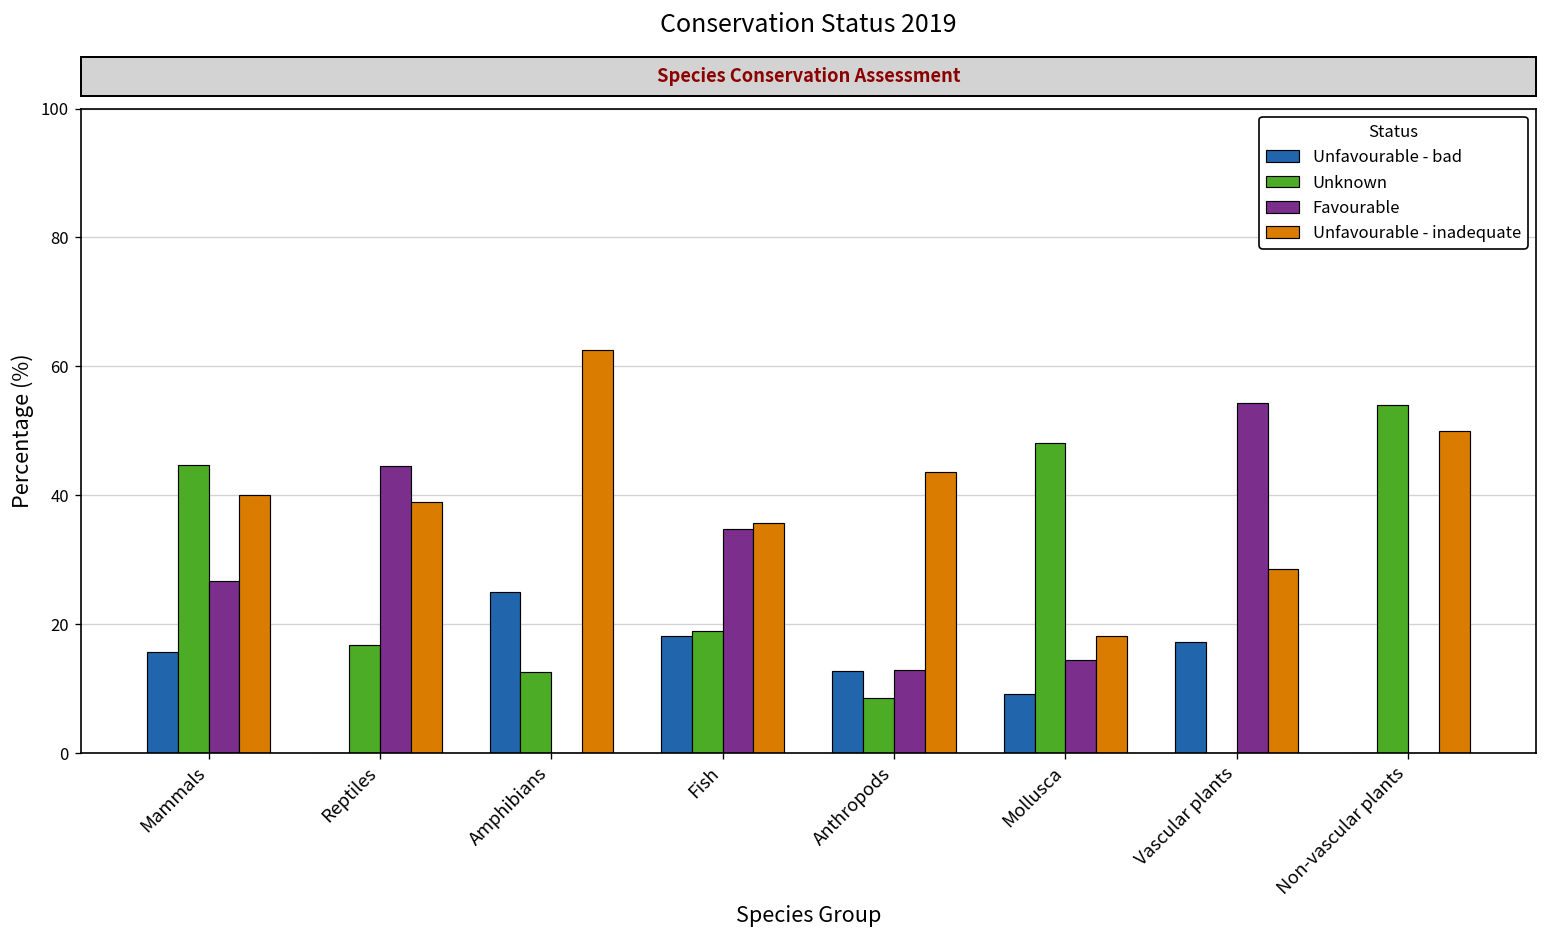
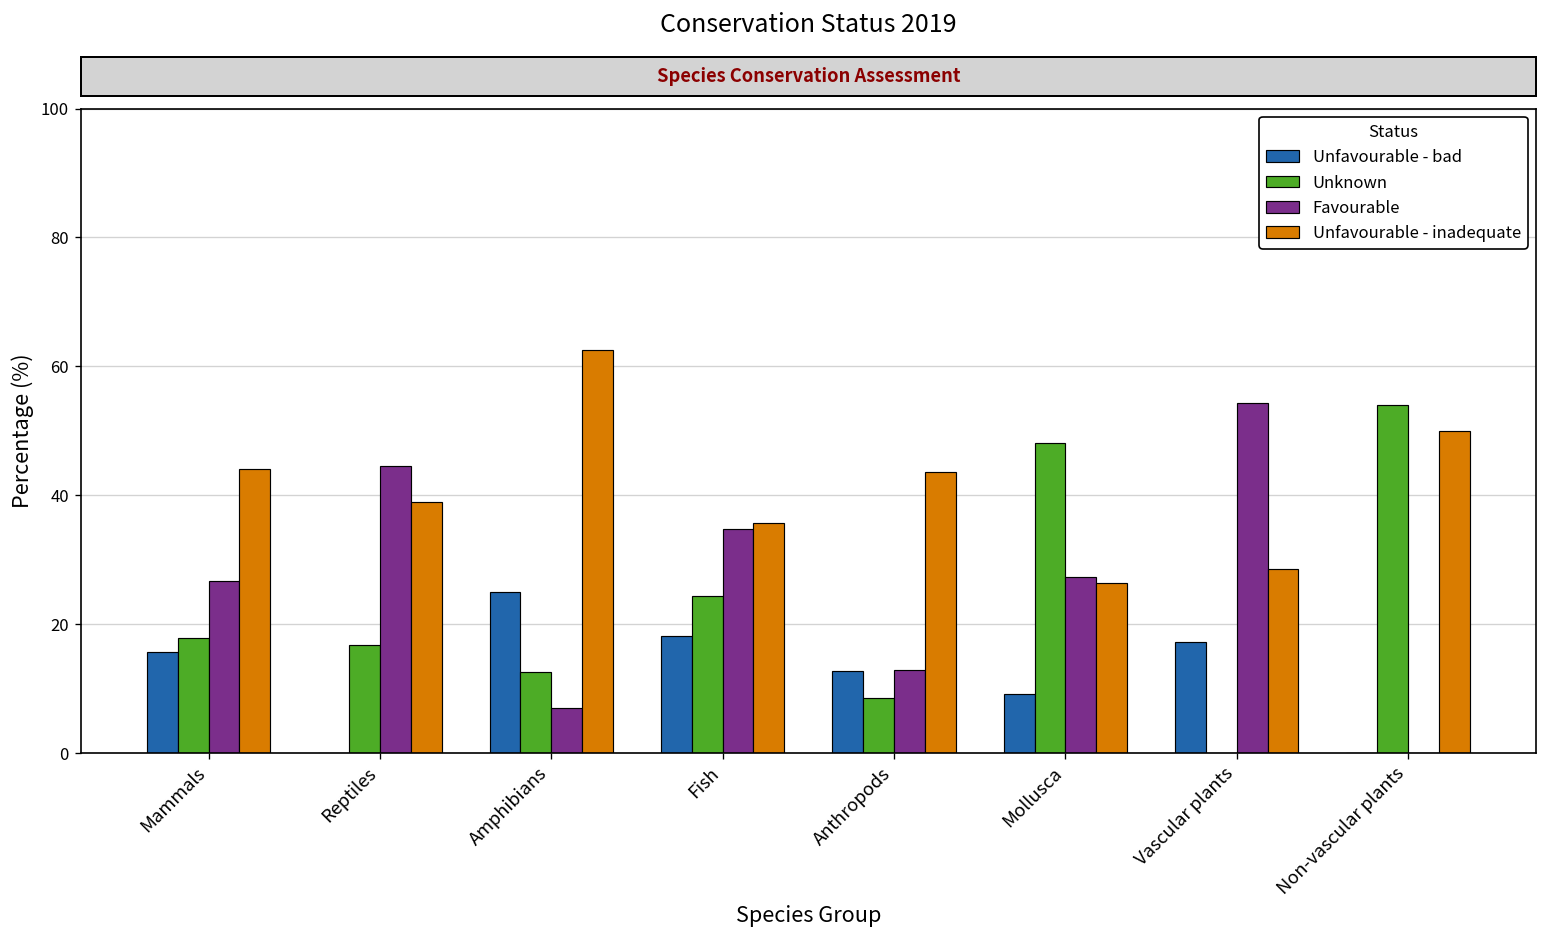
Unknown, Mammals: 45 -> 18
Unfavourable - inadequate, Mammals: 40 -> 44
Favourable, Amphibians: 0 -> 7
Unknown, Fish: 19 -> 24
Favourable, Mollusca: 14 -> 27
Unfavourable - inadequate, Mollusca: 18 -> 26
